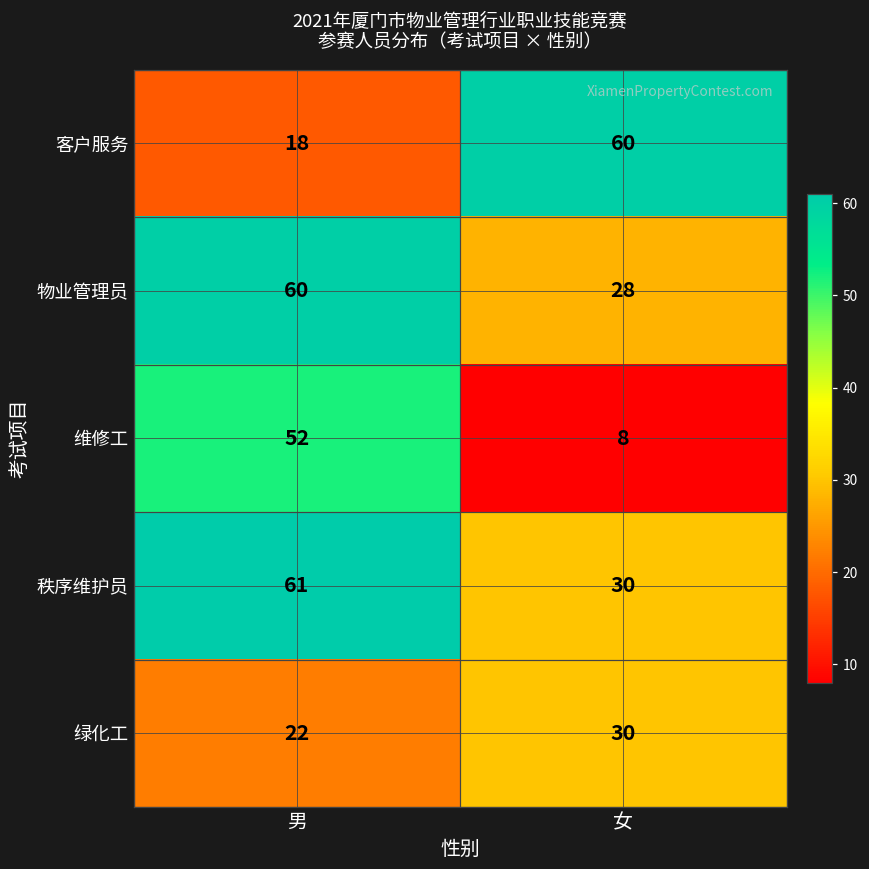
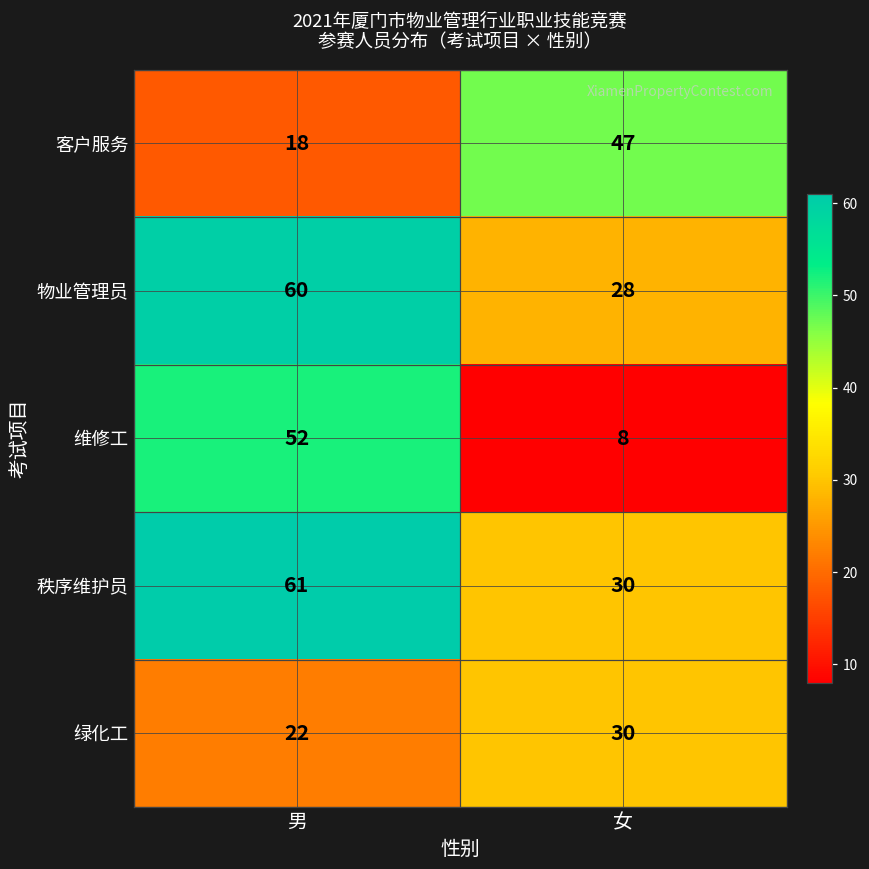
客户服务, 女: 60 -> 47
